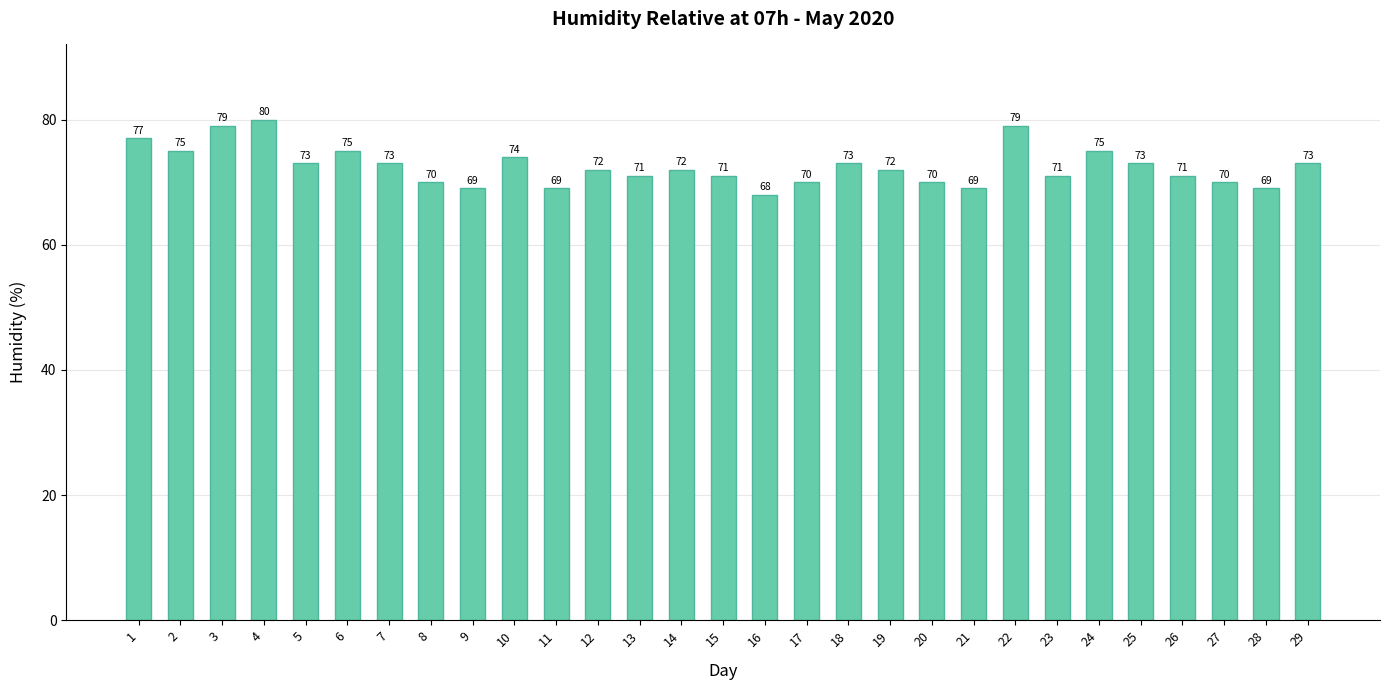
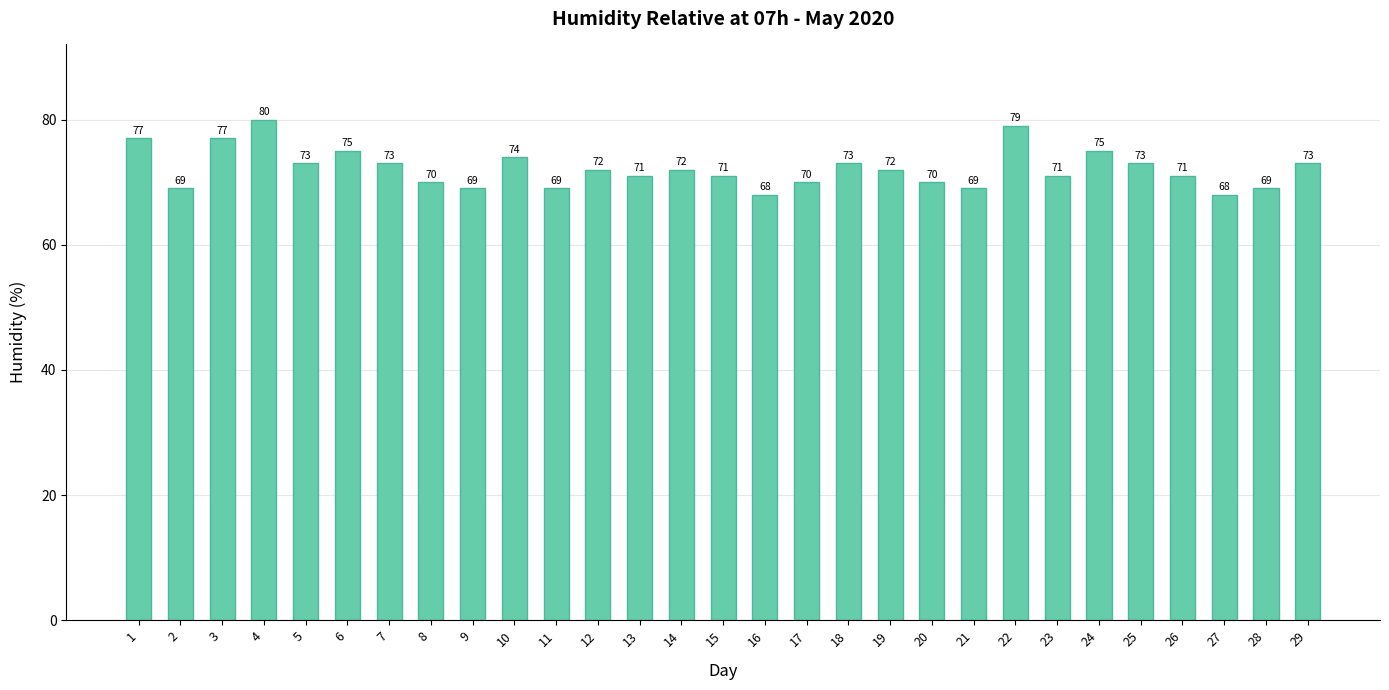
2: 75 -> 69
3: 79 -> 77
27: 70 -> 68
